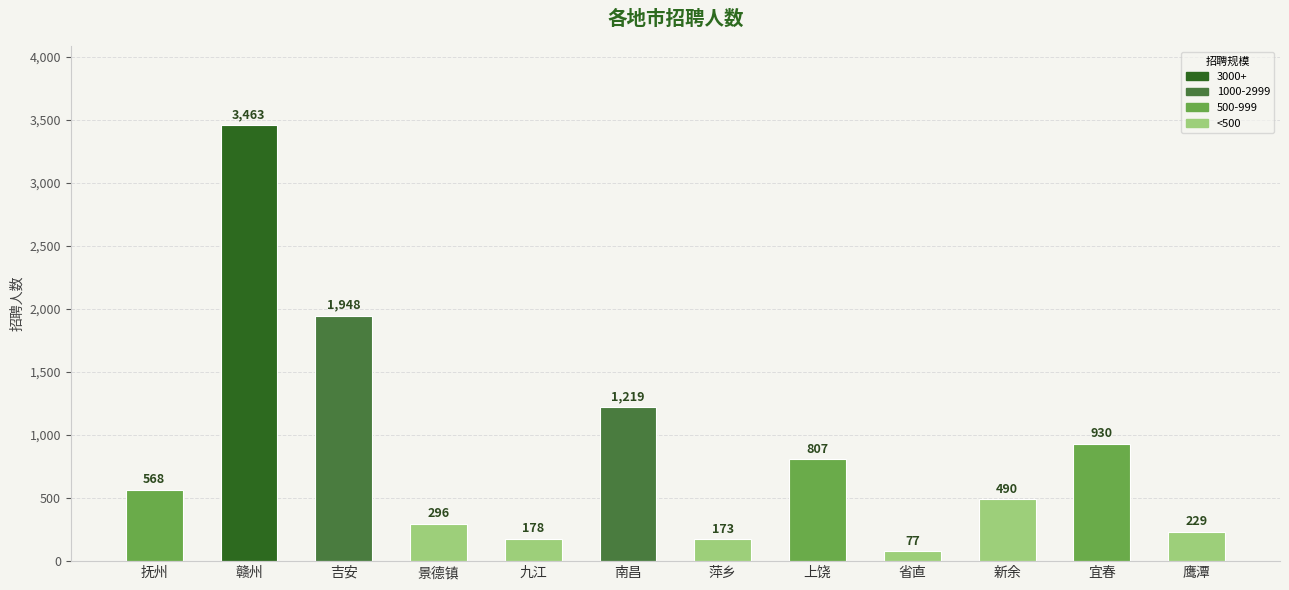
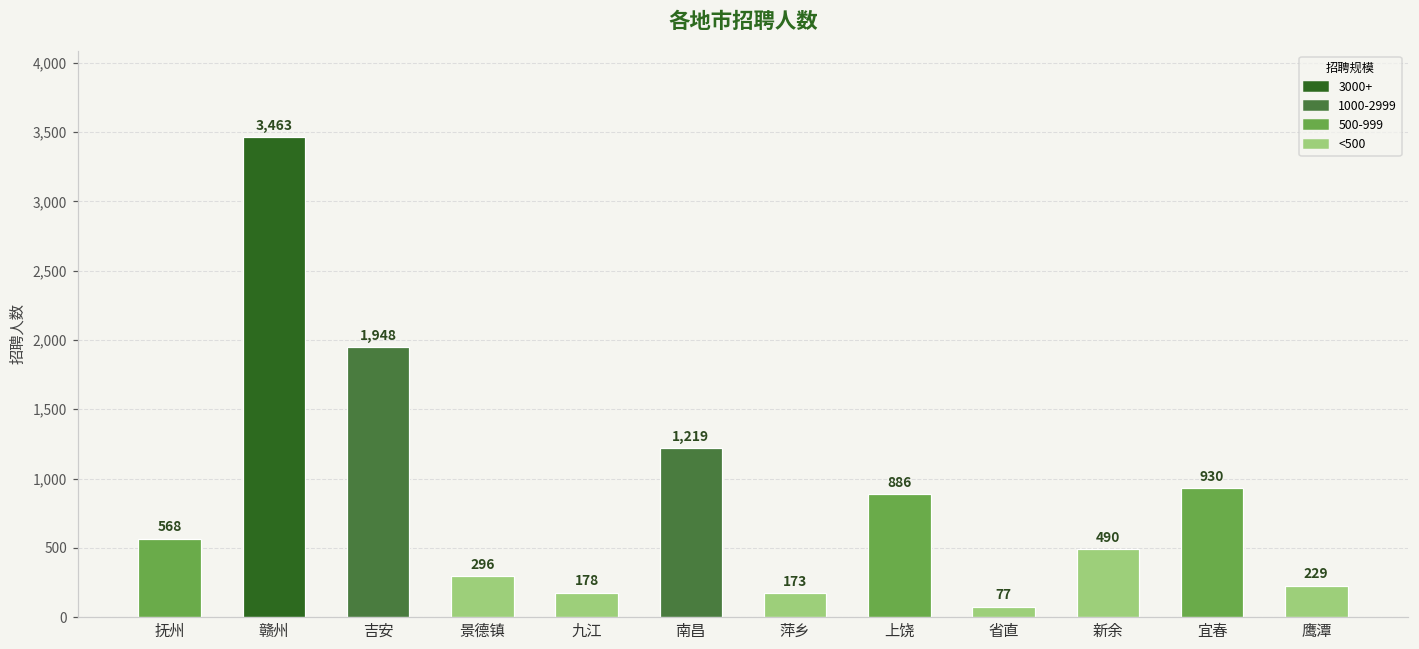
上饶: 807 -> 886
